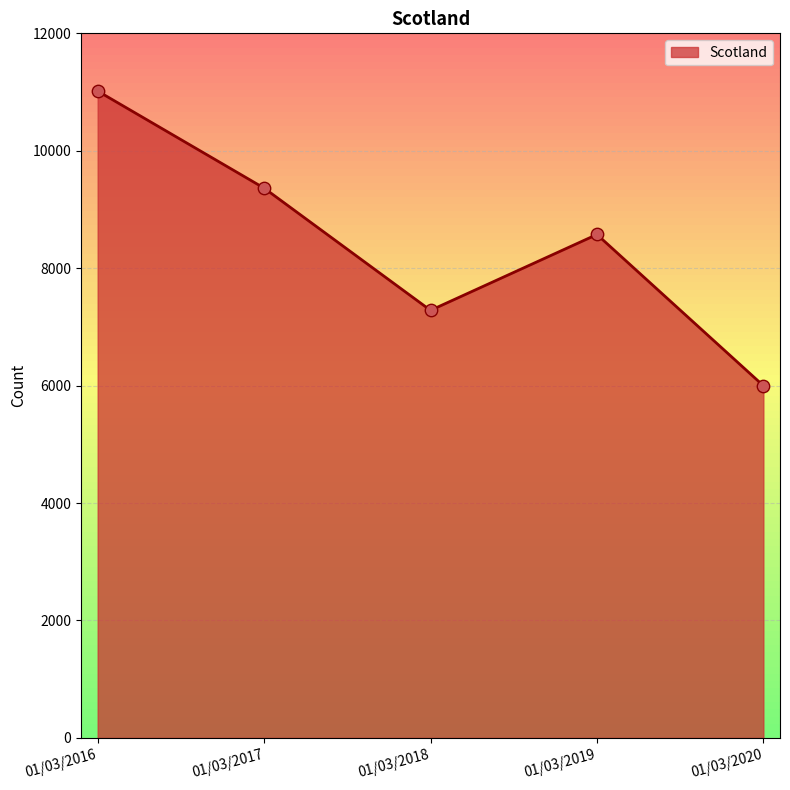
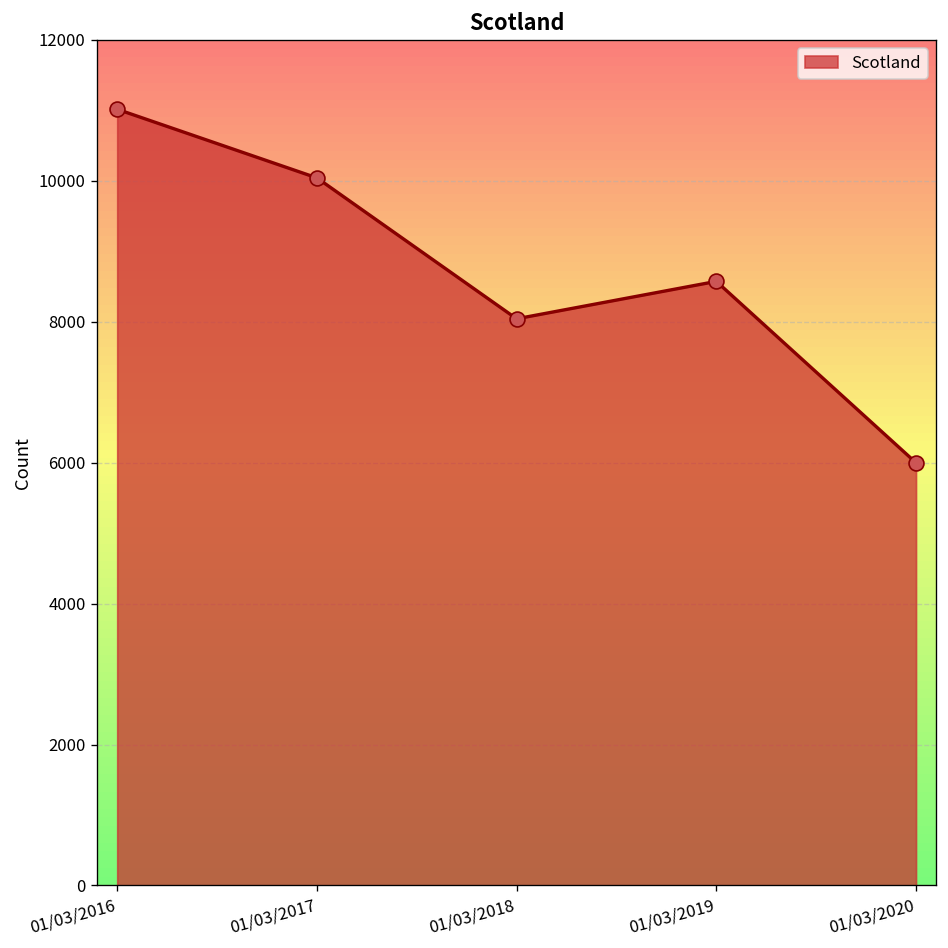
01/03/2017: 9400 -> 10000
01/03/2018: 7300 -> 8000
